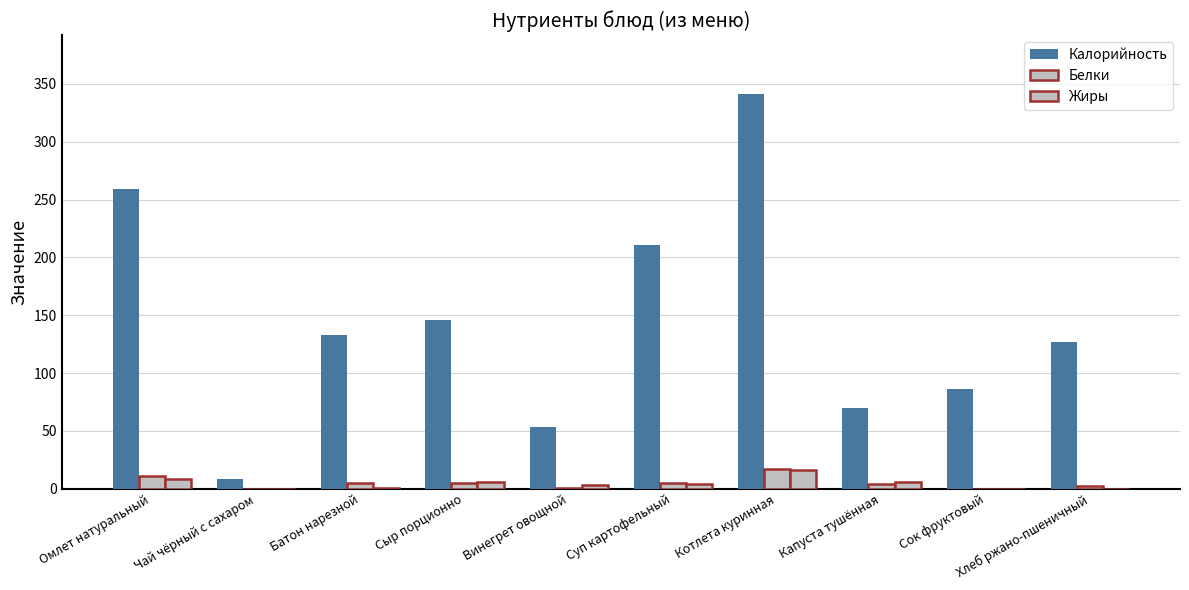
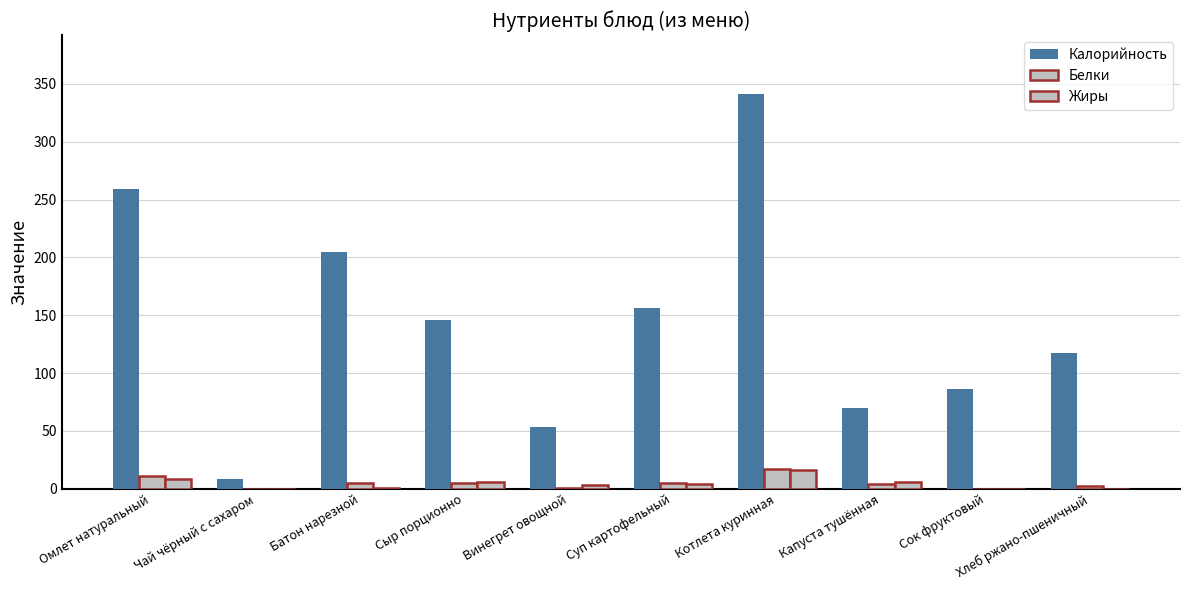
Калорийность, Батон нарезной: 133 -> 205
Калорийность, Суп картофельный: 211 -> 156
Калорийность, Хлеб ржано-пшеничный: 127 -> 117
